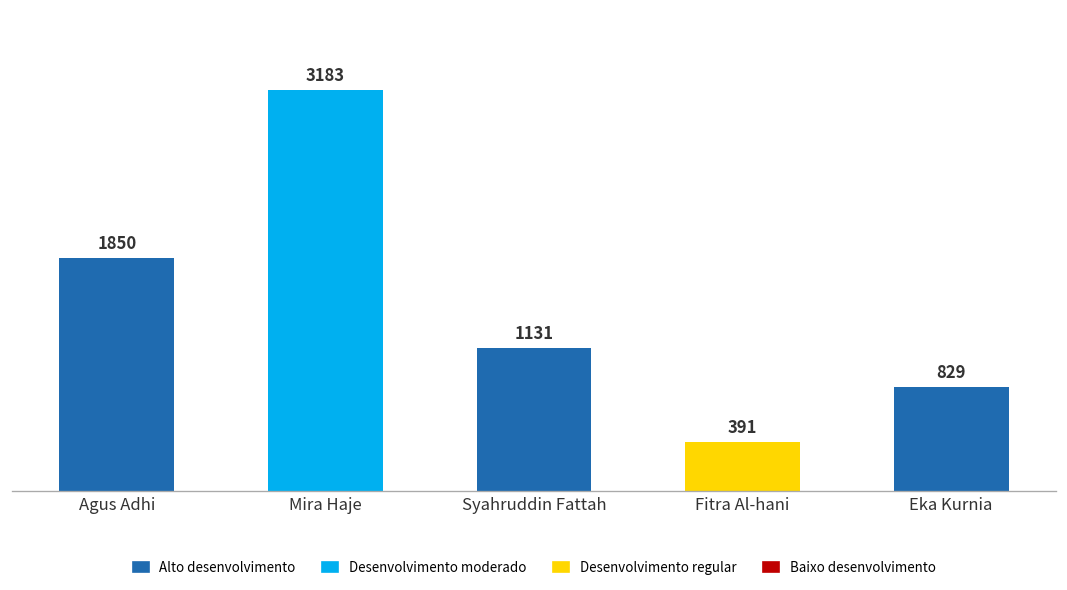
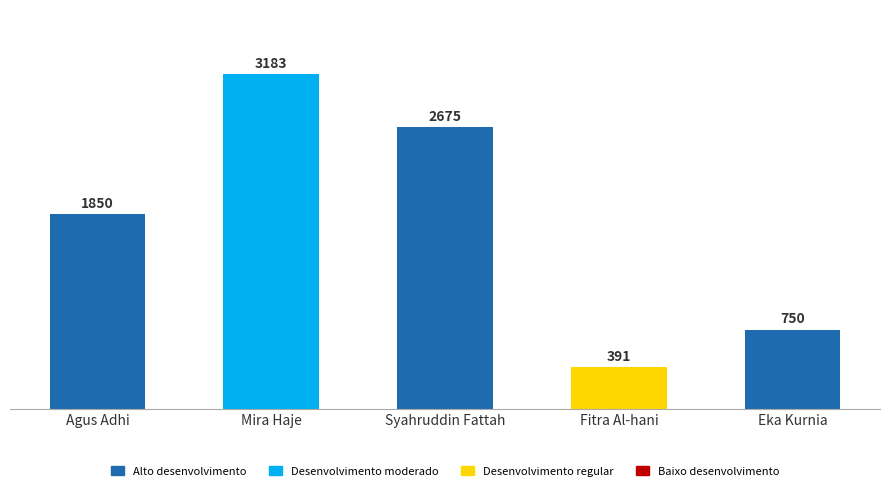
Syahruddin Fattah: 1131 -> 2675
Eka Kurnia: 829 -> 750
